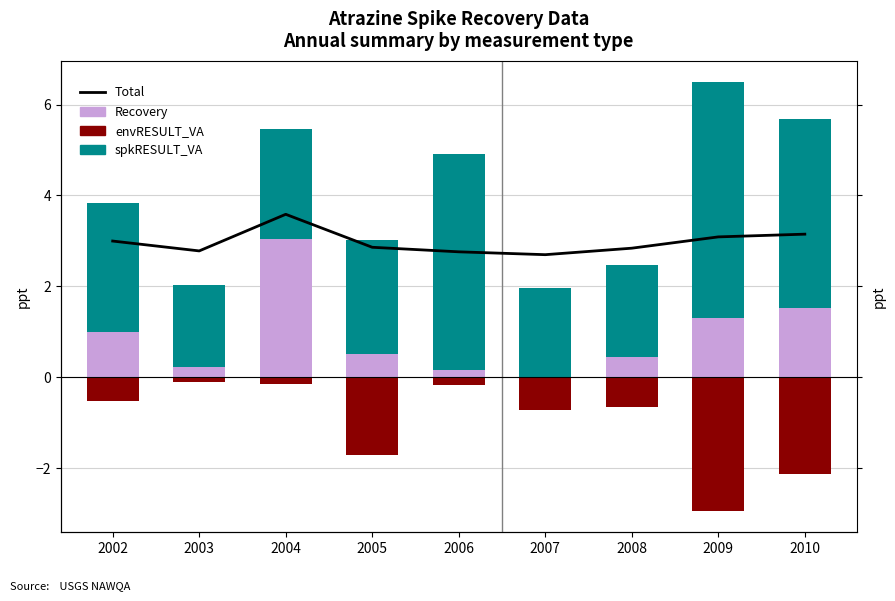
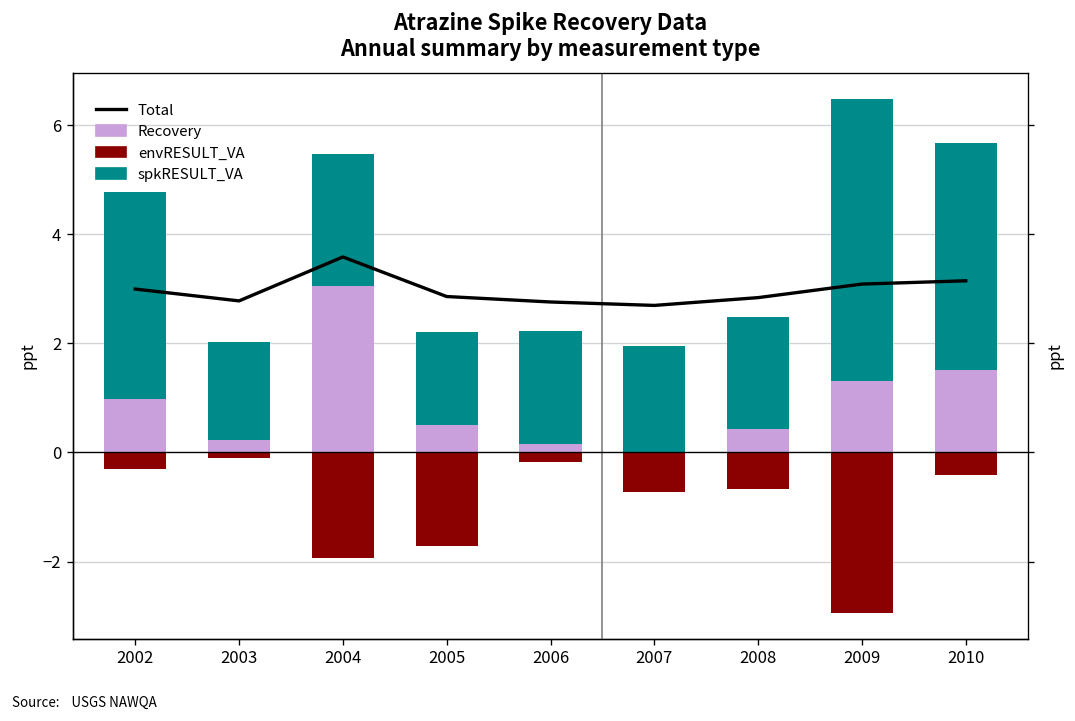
spkRESULT_VA, 2002: 2.8 -> 3.8
envRESULT_VA, 2002: -0.5 -> -0.3
envRESULT_VA, 2004: -0.1 -> -1.9
spkRESULT_VA, 2005: 2.5 -> 1.7
spkRESULT_VA, 2006: 4.8 -> 2.1
envRESULT_VA, 2010: -2.1 -> -0.4
